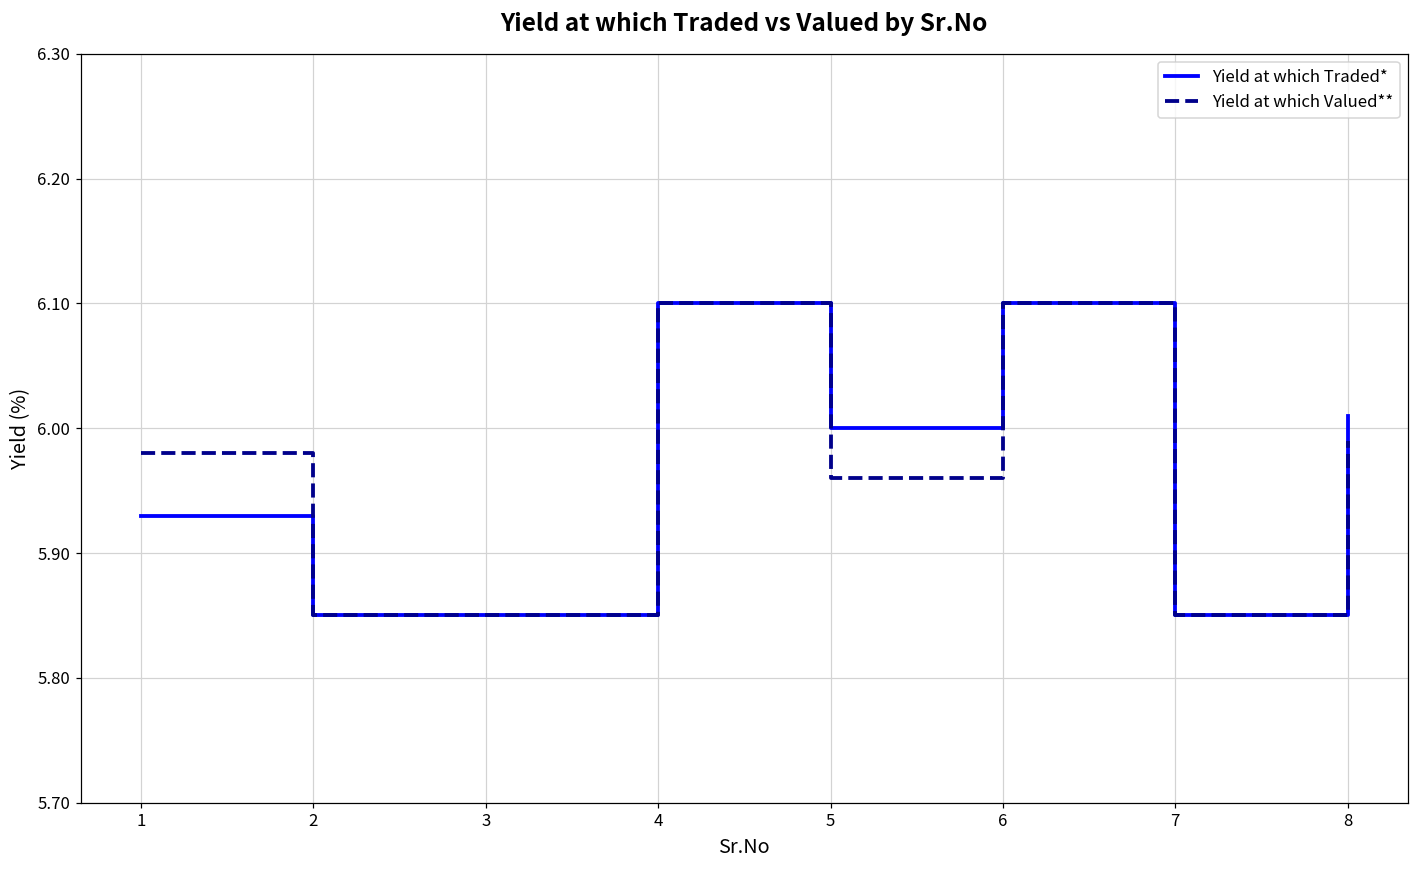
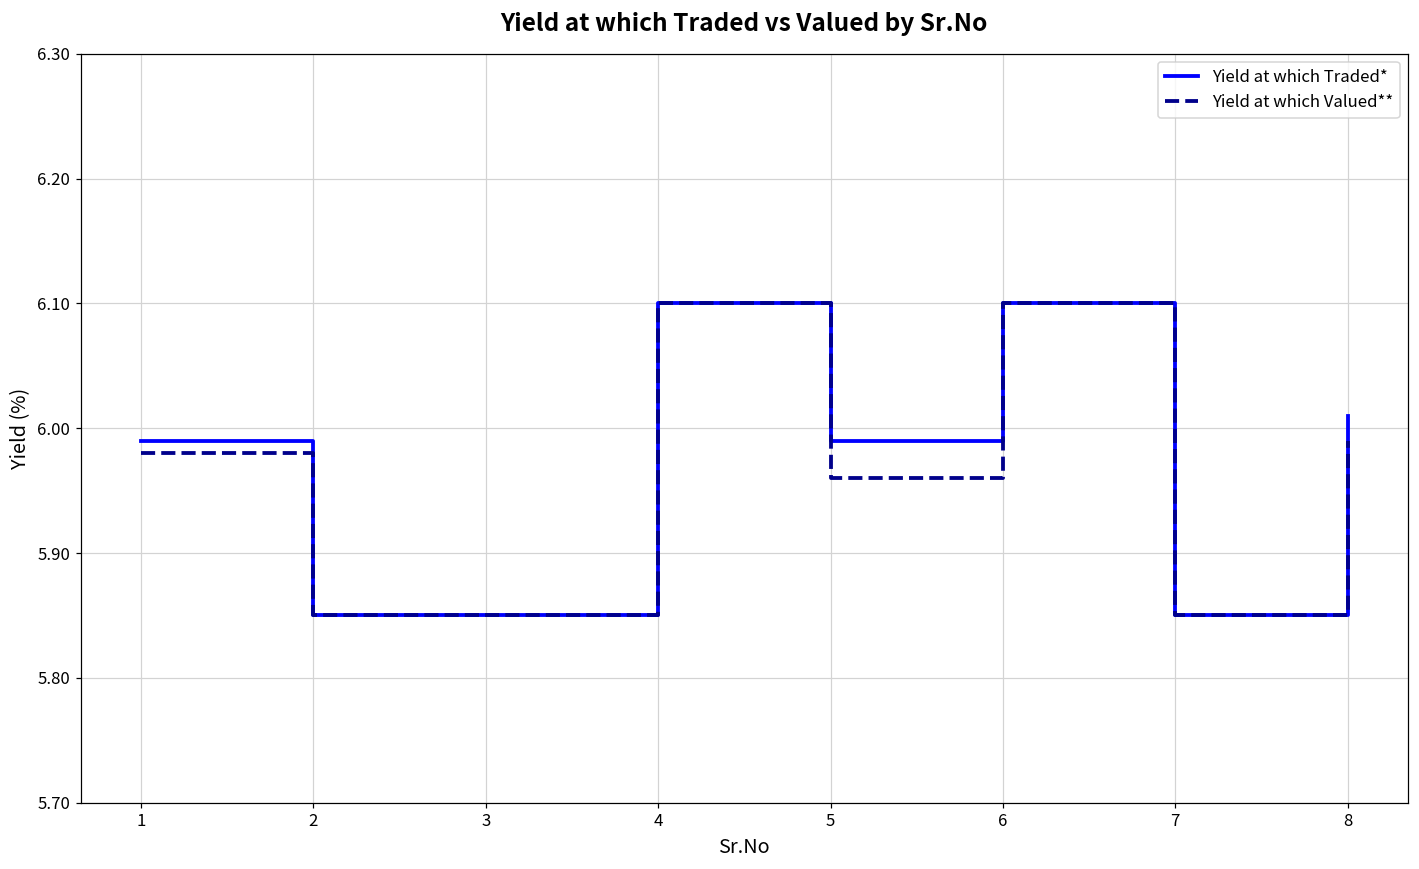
Yield at which Traded*, 1: 5.93 -> 5.99
Yield at which Traded*, 5: 6.00 -> 5.99
